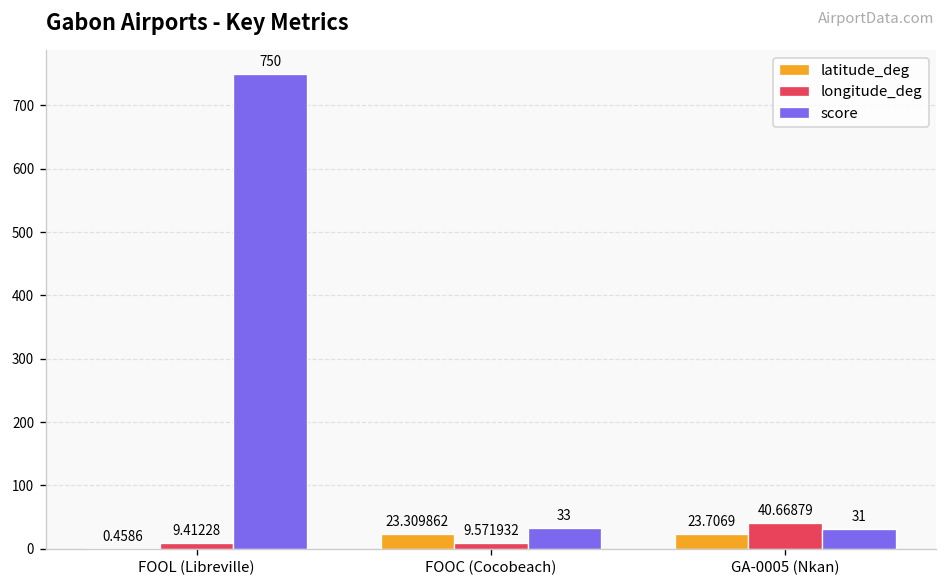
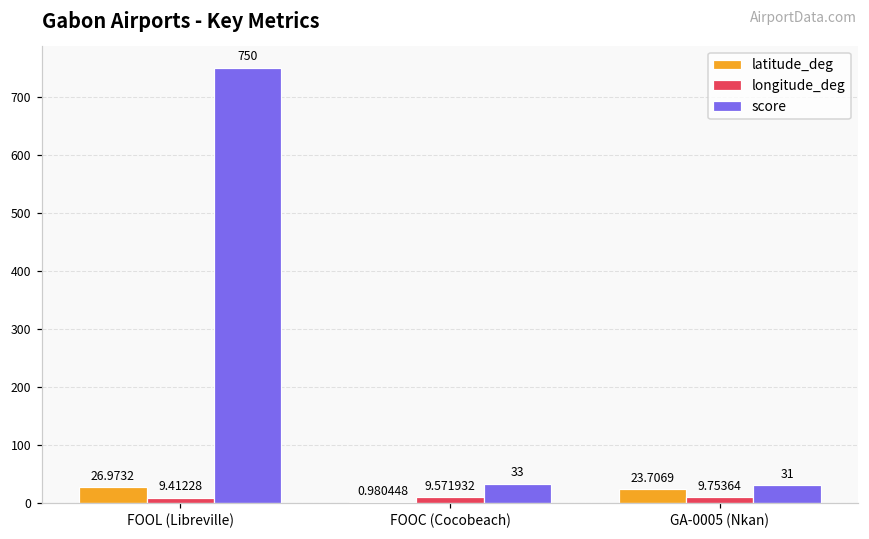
latitude_deg, FOOL (Libreville): 0.4586 -> 26.9732
latitude_deg, FOOC (Cocobeach): 23.309862 -> 0.980448
longitude_deg, GA-0005 (Nkan): 40.66879 -> 9.75364
